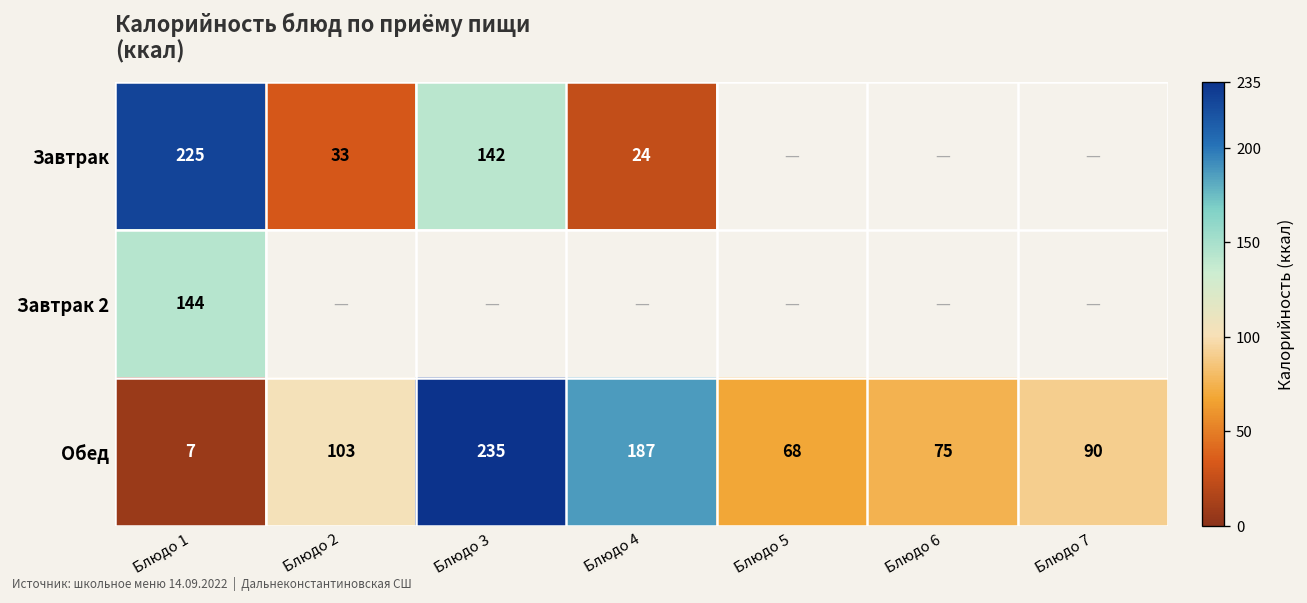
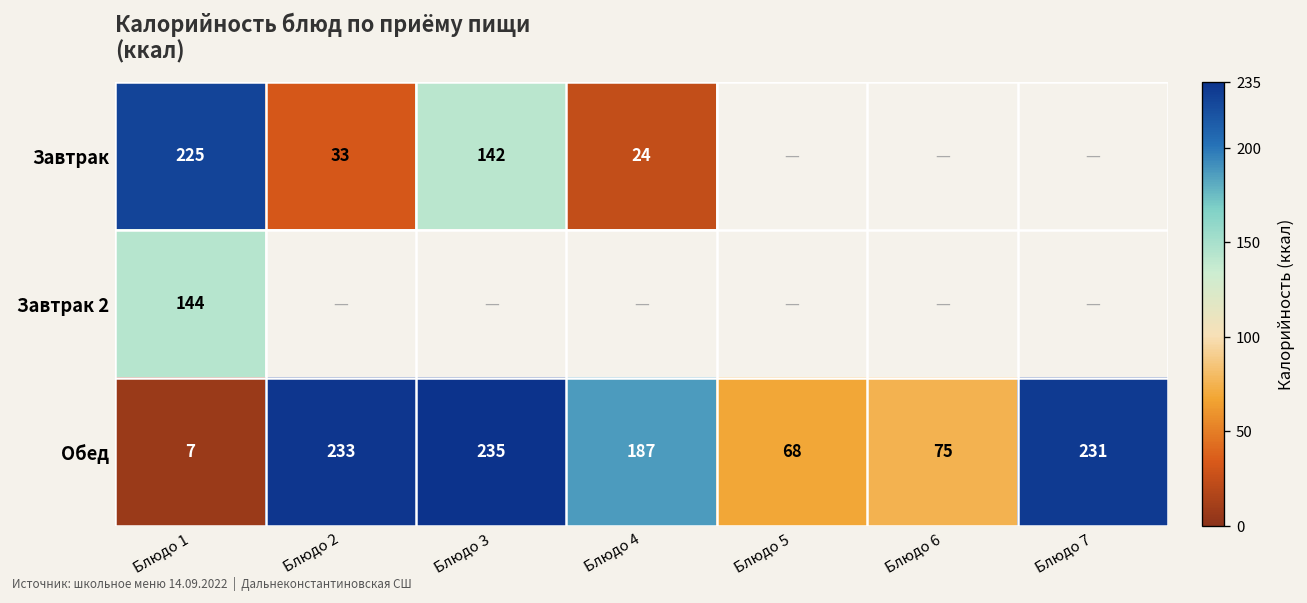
Обед, Блюдо 2: 103 -> 233
Обед, Блюдо 7: 90 -> 231
